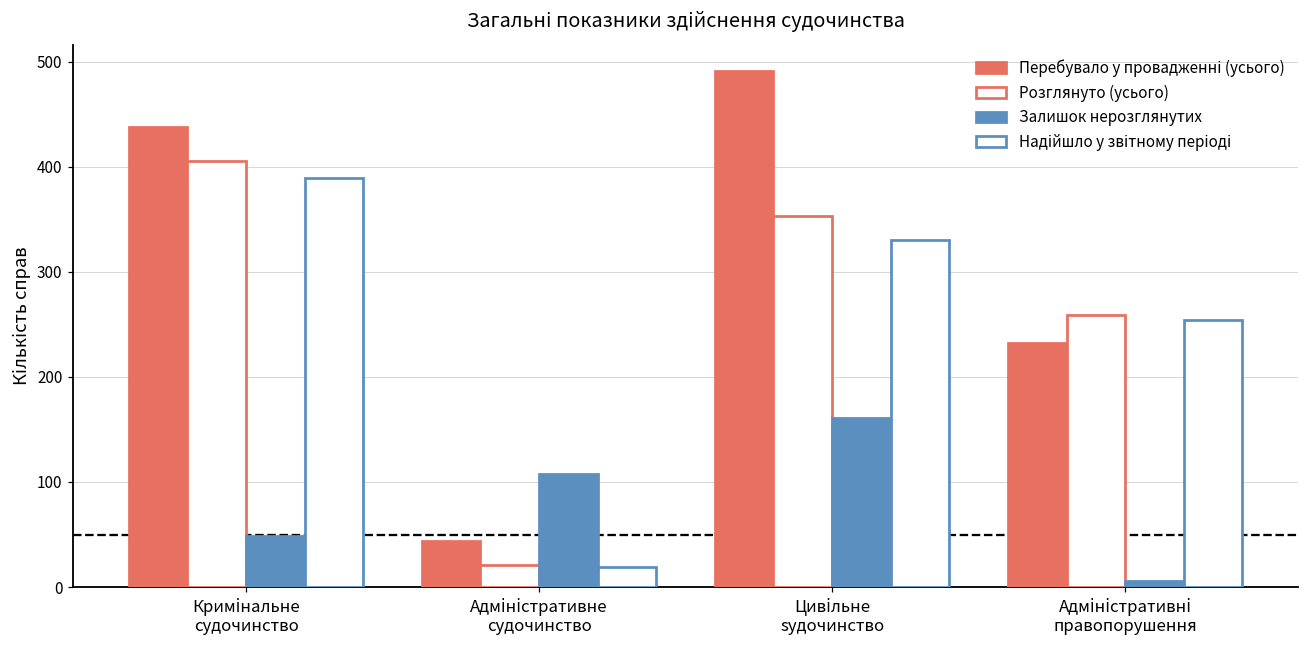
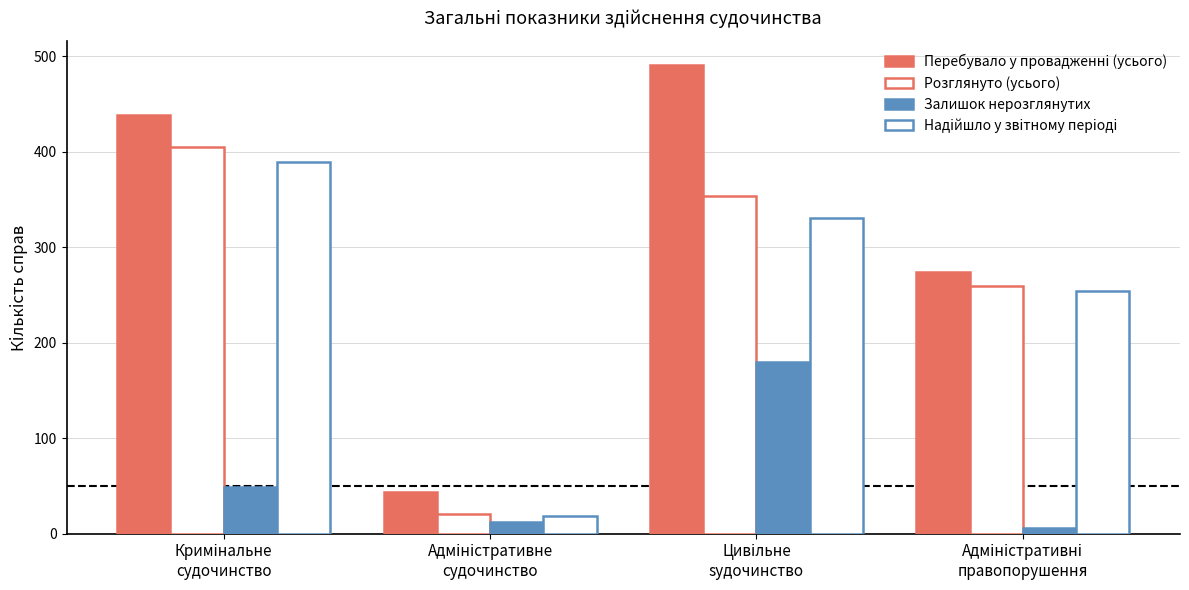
Залишок нерозглянутих, Адміністративне судочинство: 110 -> 10
Залишок нерозглянутих, Цивільне sудочинство: 160 -> 180
Перебувало у провадженні (усього), Адміністративні правопорушення: 230 -> 270
